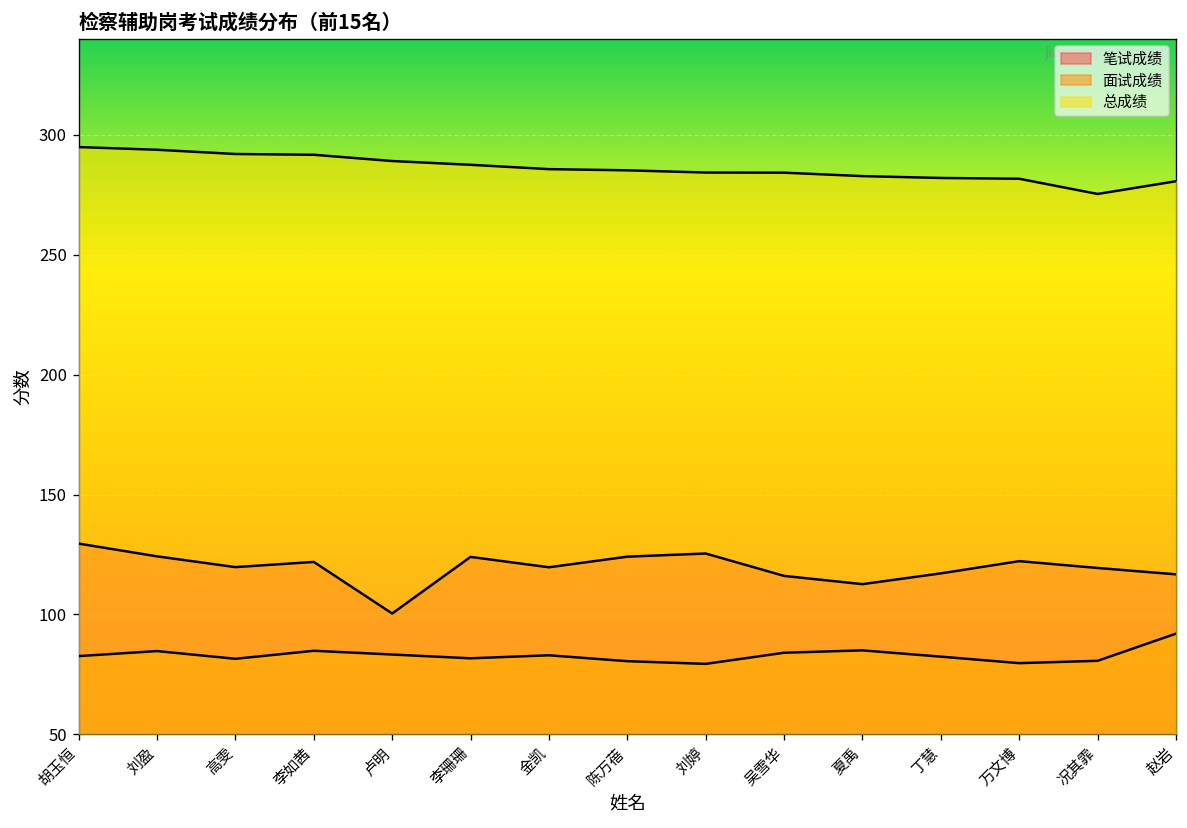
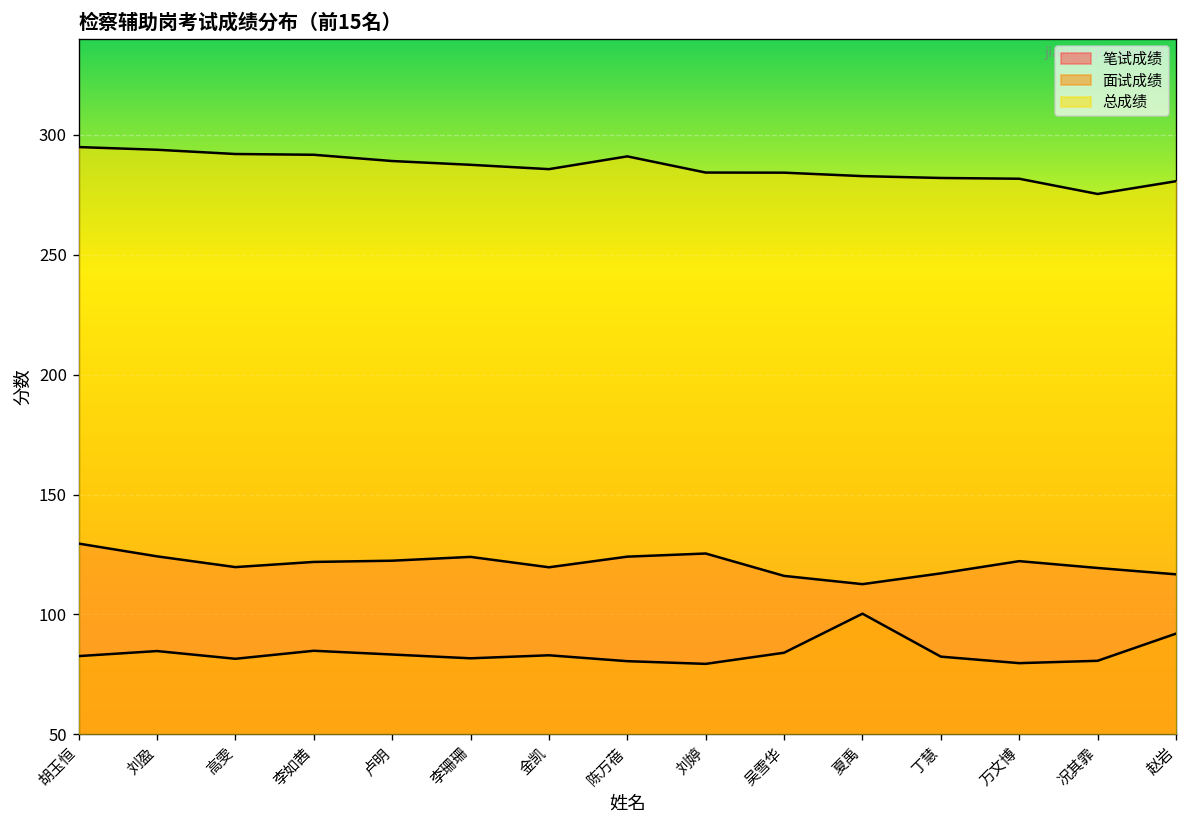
笔试成绩, 卢明: 100 -> 122
总成绩, 陈万蓓: 285 -> 291
面试成绩, 夏禹: 85 -> 100
